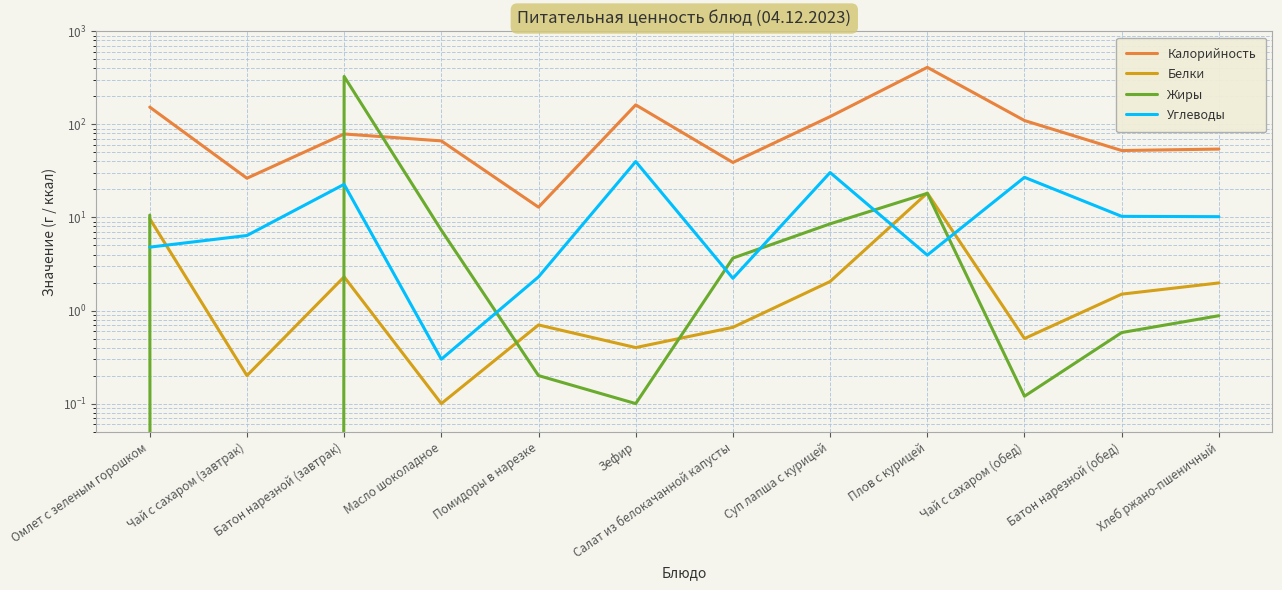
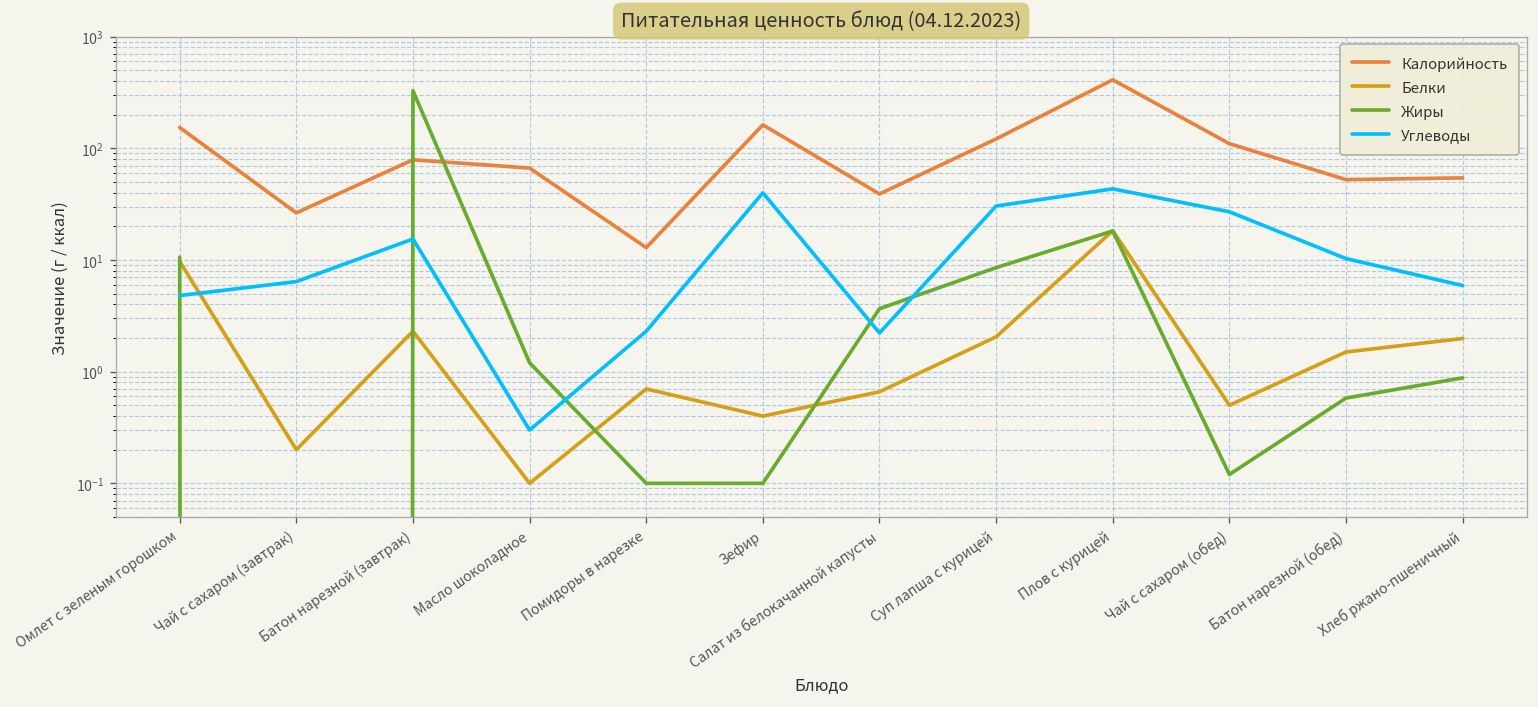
Углеводы, Батон нарезной (завтрак): 23 -> 15
Жиры, Масло шоколадное: 7 -> 1.2
Жиры, Помидоры в нарезке: 0.2 -> 0.1
Углеводы, Плов с курицей: 3.9 -> 40
Углеводы, Хлеб ржано-пшеничный: 10 -> 6
